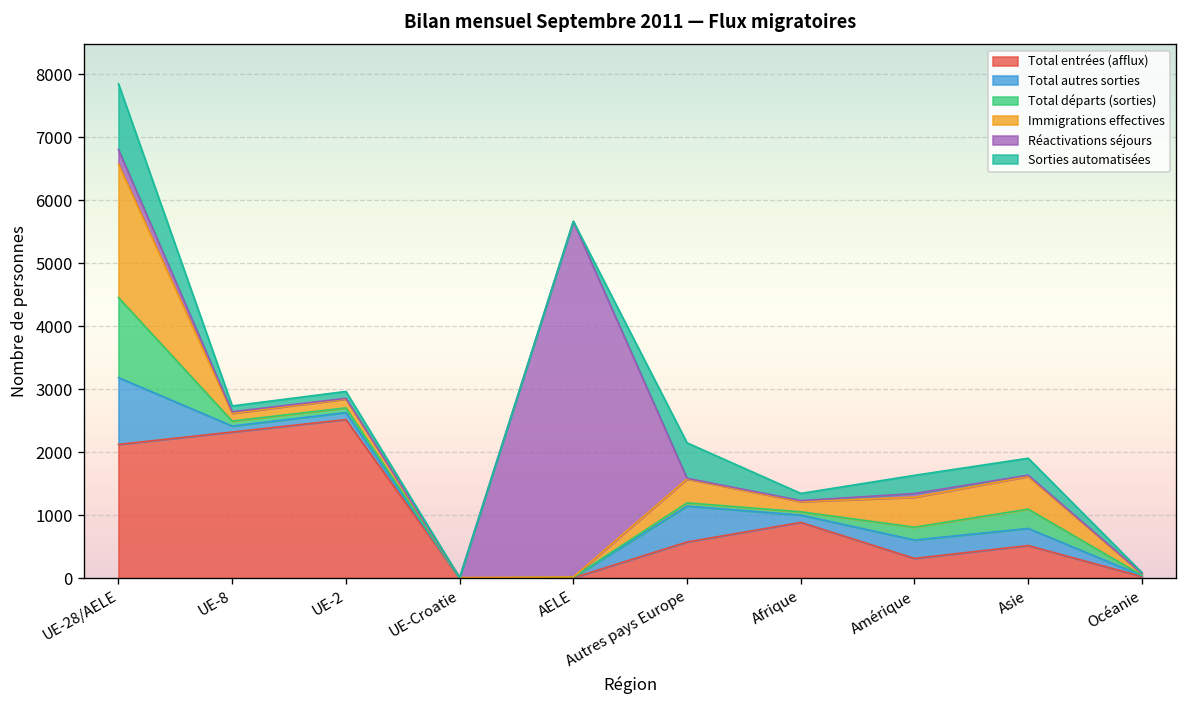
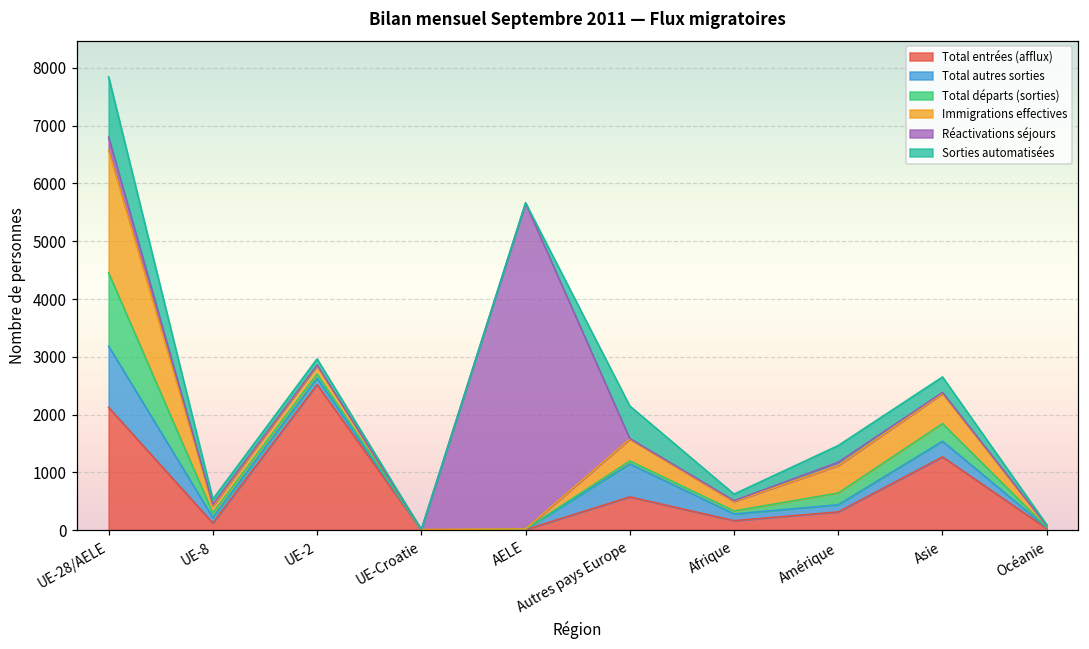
Total entrées (afflux), UE-8: 2300 -> 100
Total entrées (afflux), Afrique: 900 -> 200
Total autres sorties, Amérique: 300 -> 100
Total entrées (afflux), Asie: 500 -> 1300
